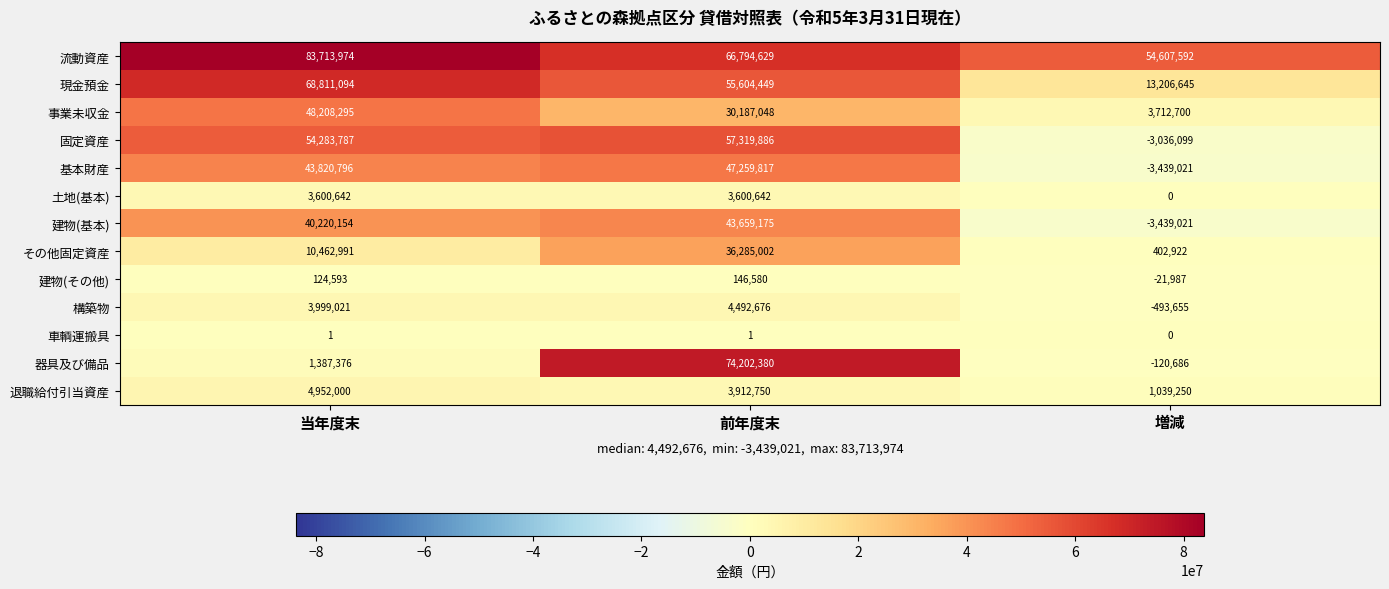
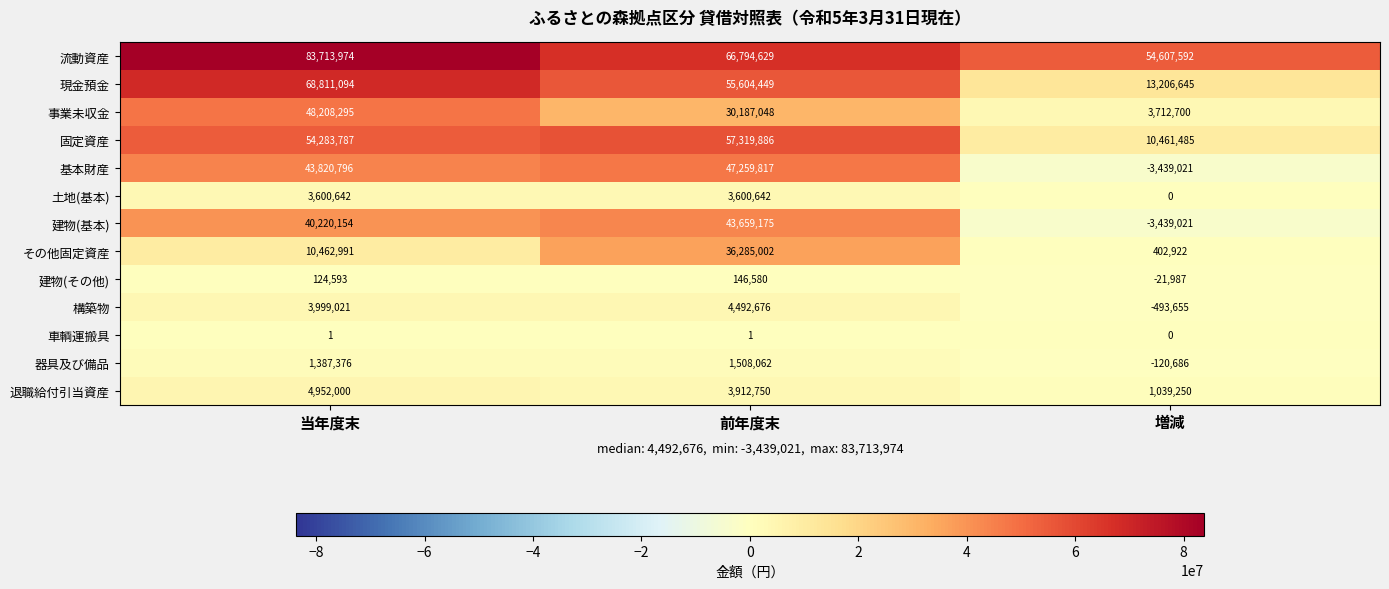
固定資産, 増減: -3,036,099 -> 10,461,485
器具及び備品, 前年度末: 74,202,380 -> 1,508,062
